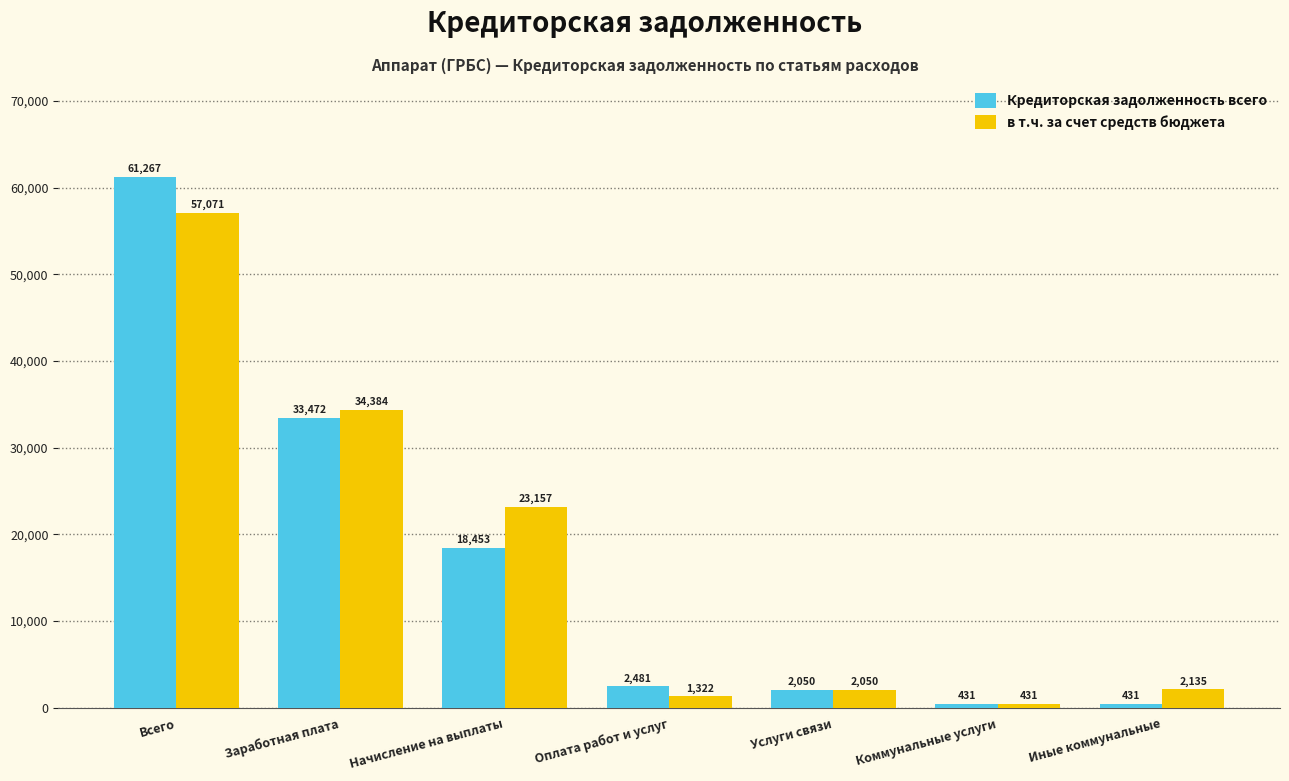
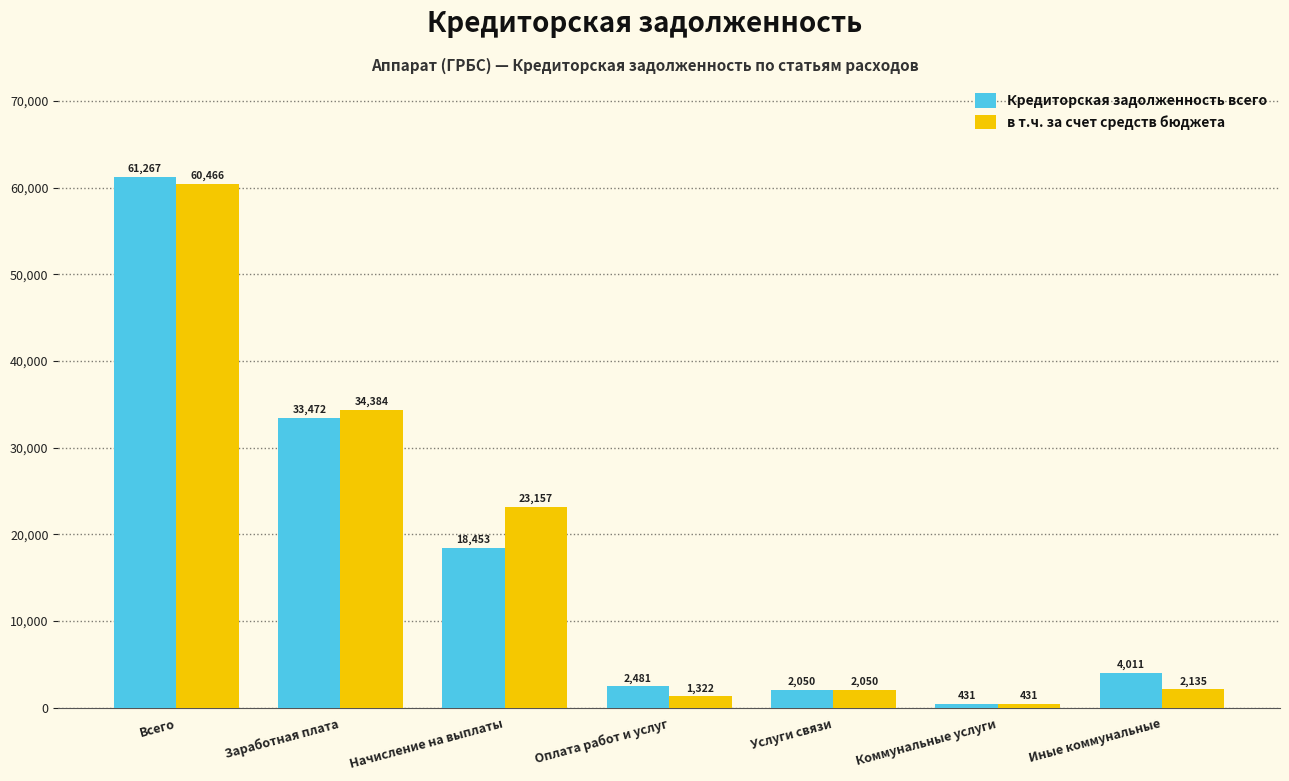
в т.ч. за счет средств бюджета, Всего: 57,071 -> 60,466
Кредиторская задолженность всего, Иные коммунальные: 431 -> 4,011
